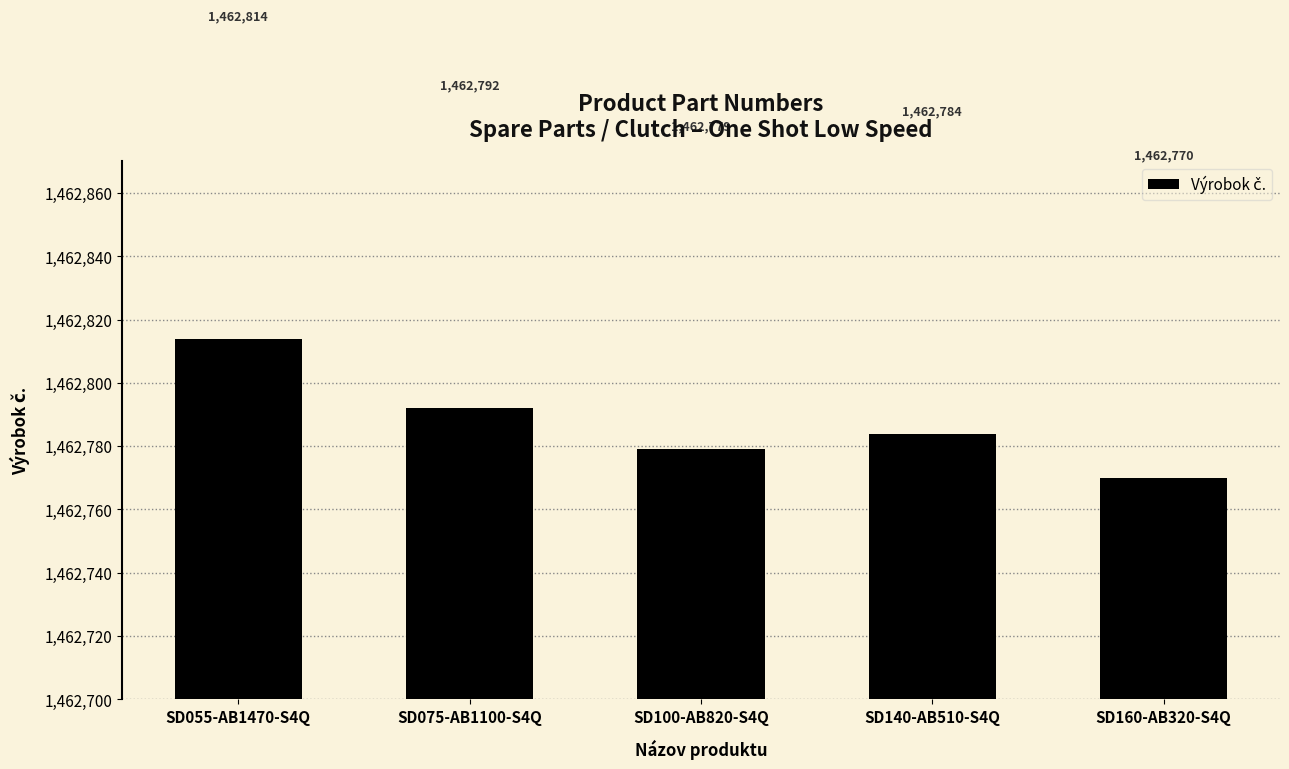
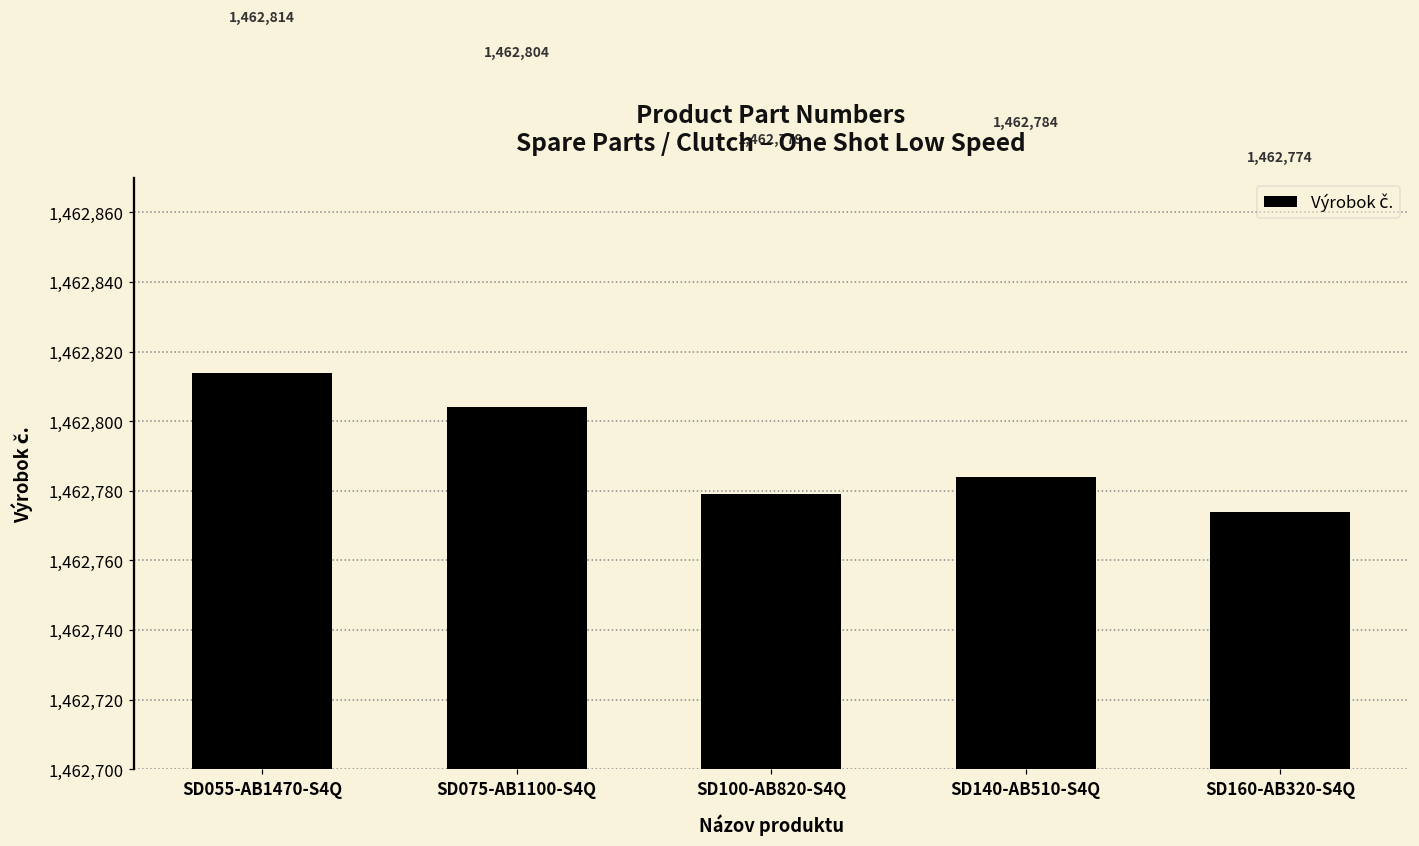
SD075-AB1100-S4Q: 1,462,792 -> 1,462,804
SD160-AB320-S4Q: 1,462,770 -> 1,462,774
